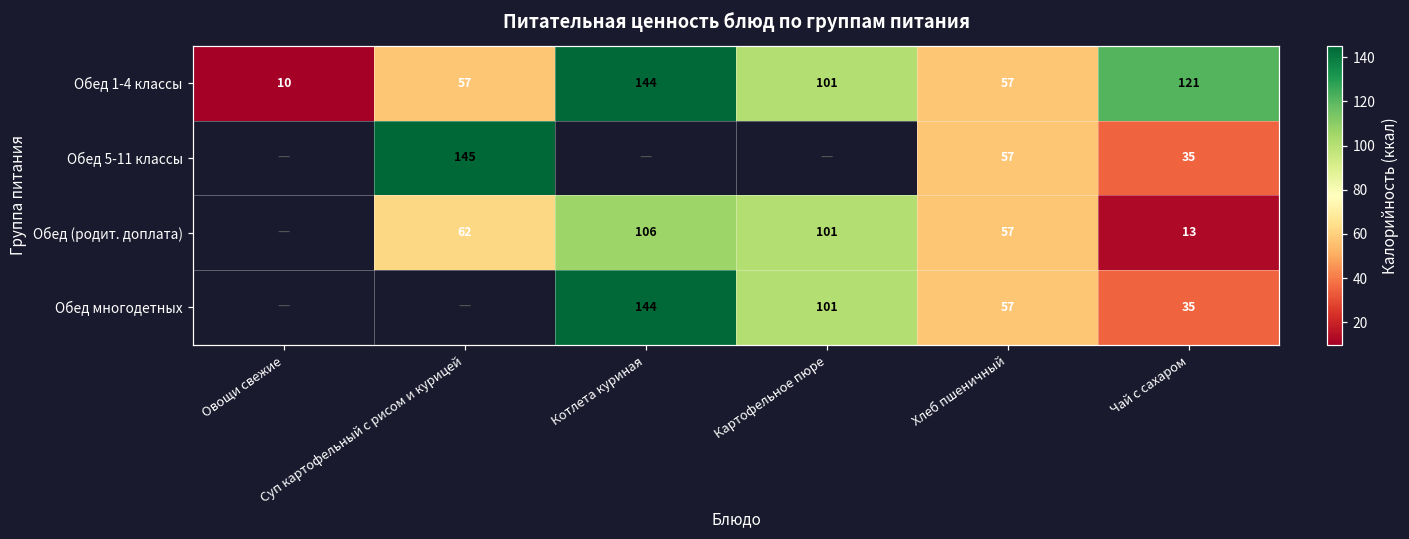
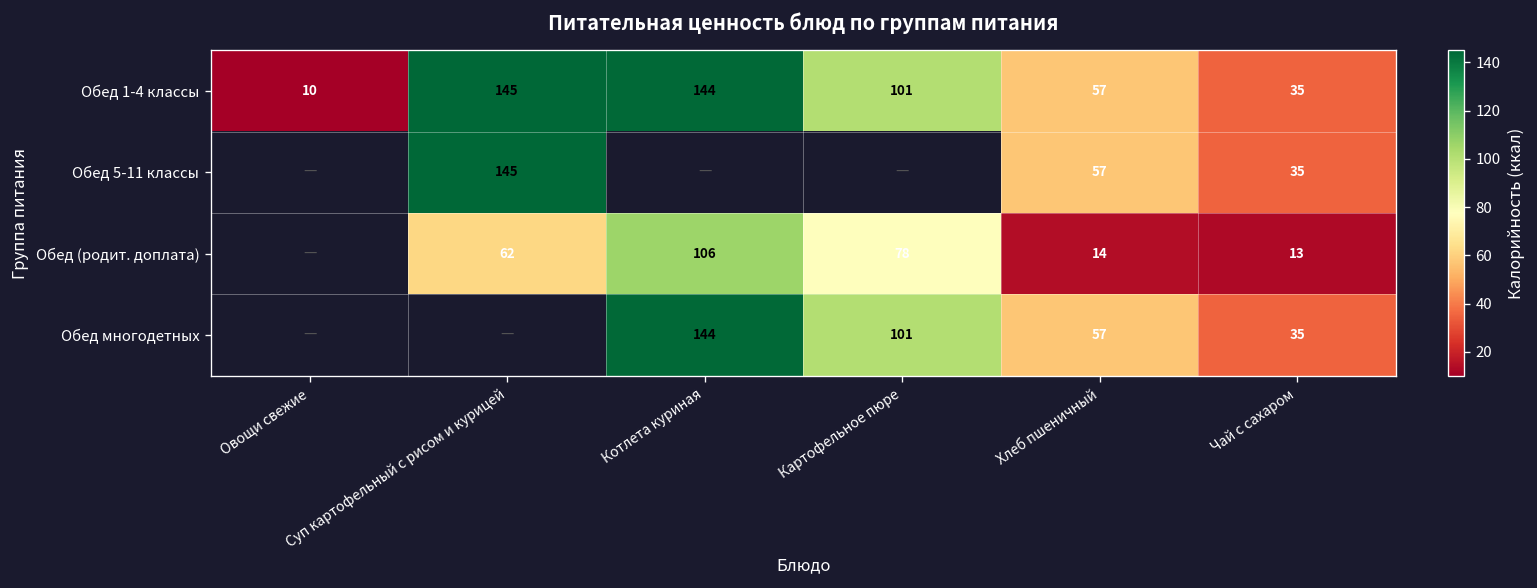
Обед 1-4 классы, Суп картофельный с рисом и курицей: 57 -> 145
Обед 1-4 классы, Чай с сахаром: 121 -> 35
Обед (родит. доплата), Картофельное пюре: 101 -> 78
Обед (родит. доплата), Хлеб пшеничный: 57 -> 14
